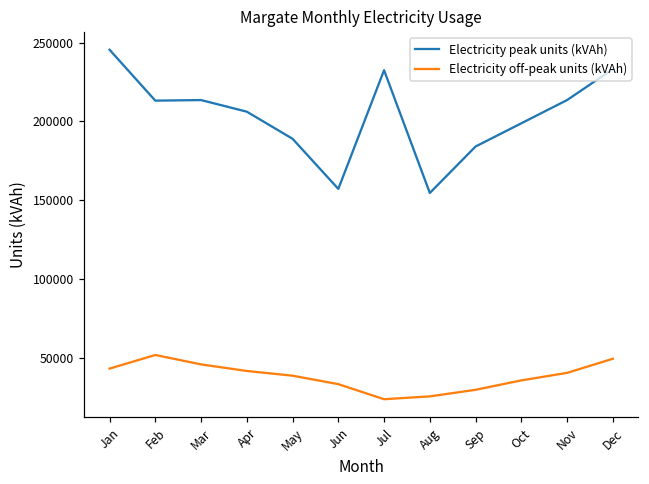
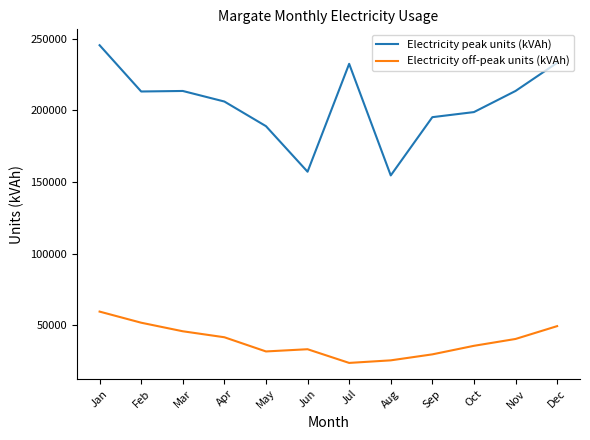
Electricity off-peak units (kVAh), Jan: 43000 -> 60000
Electricity off-peak units (kVAh), May: 39000 -> 32000
Electricity peak units (kVAh), Sep: 184000 -> 195000
